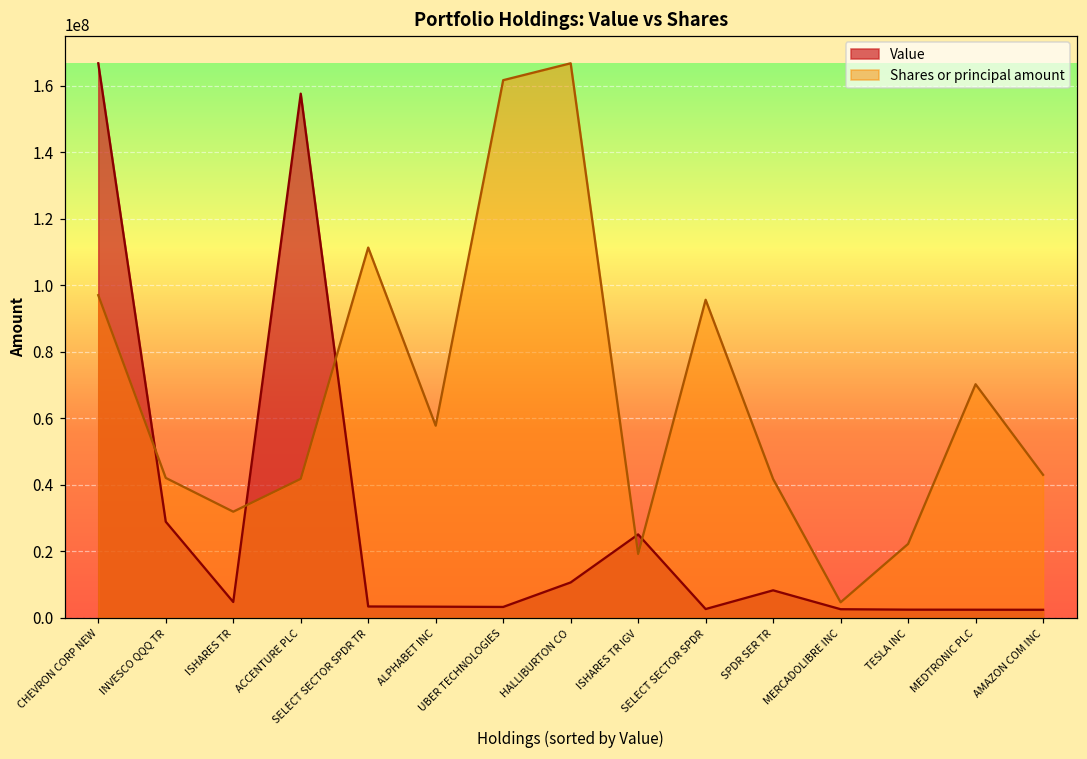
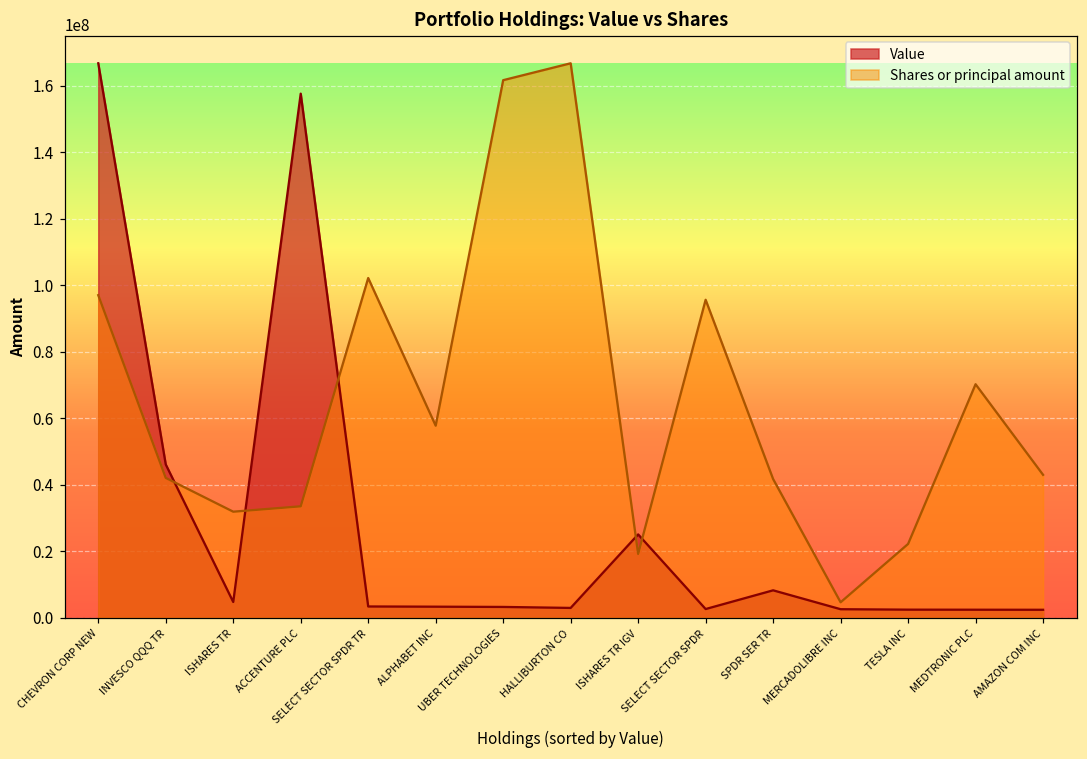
Value, INVESCO QQQ TR: 29000000 -> 46000000
Shares or principal amount, ACCENTURE PLC: 42000000 -> 33000000
Shares or principal amount, SELECT SECTOR SPDR TR: 111000000 -> 102000000
Value, HALLIBURTON CO: 11000000 -> 3000000
